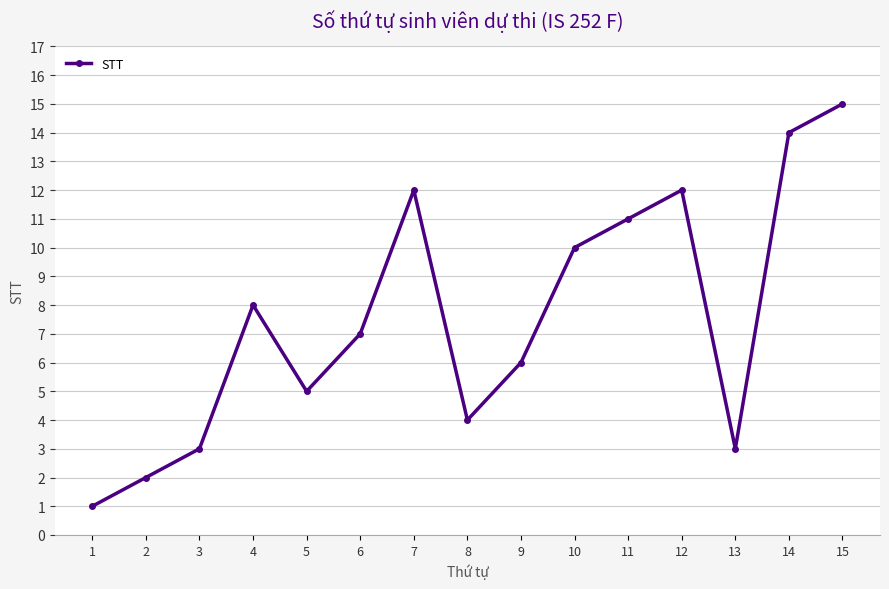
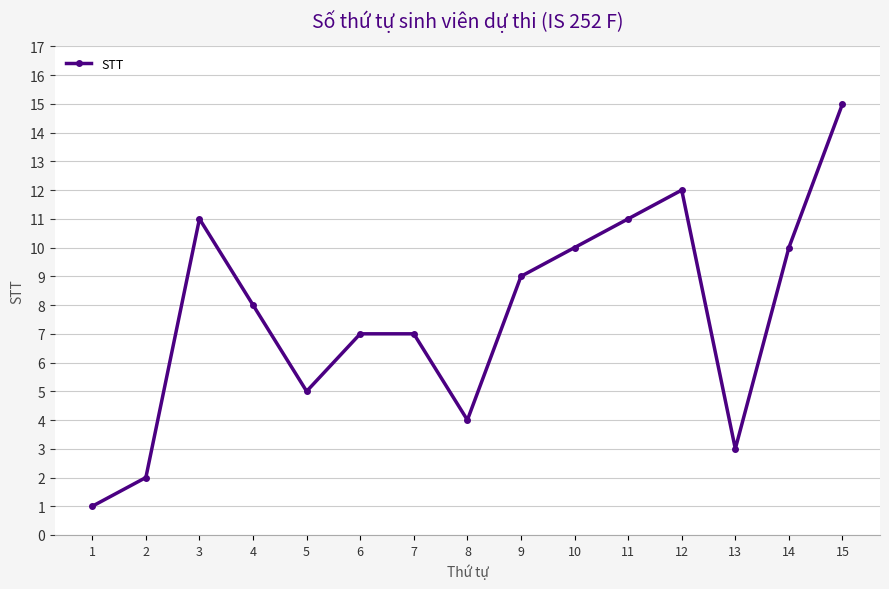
3: 3 -> 11
7: 12 -> 7
9: 6 -> 9
14: 14 -> 10
